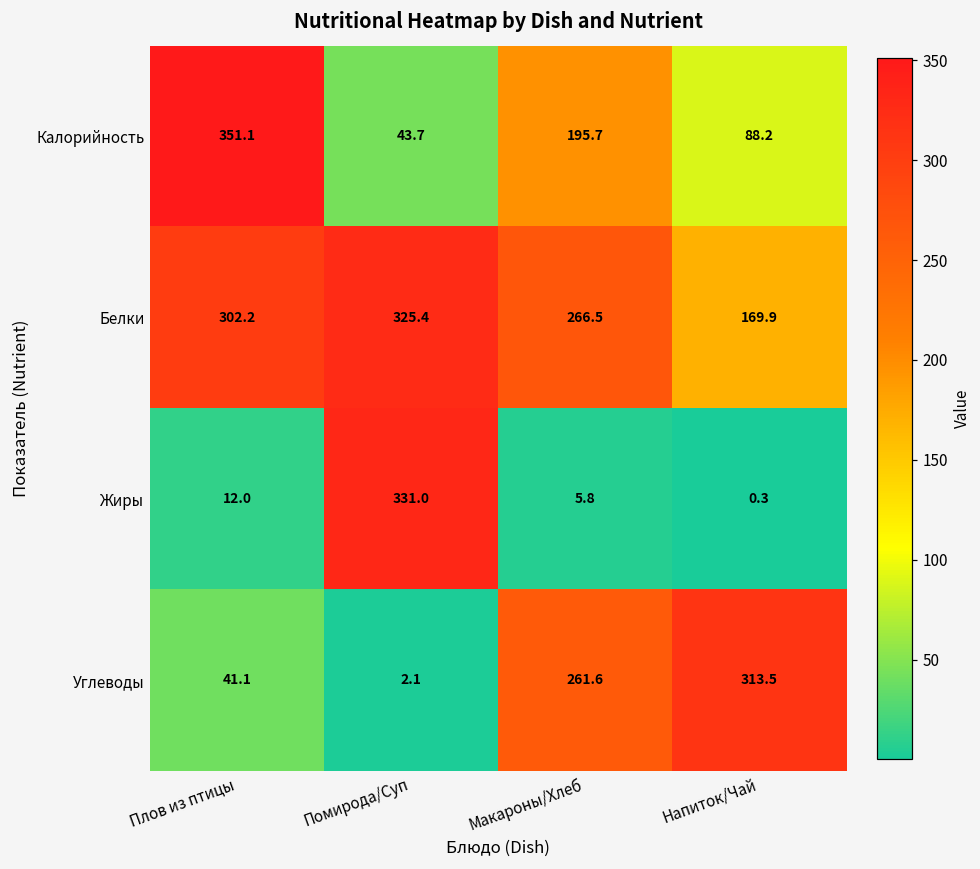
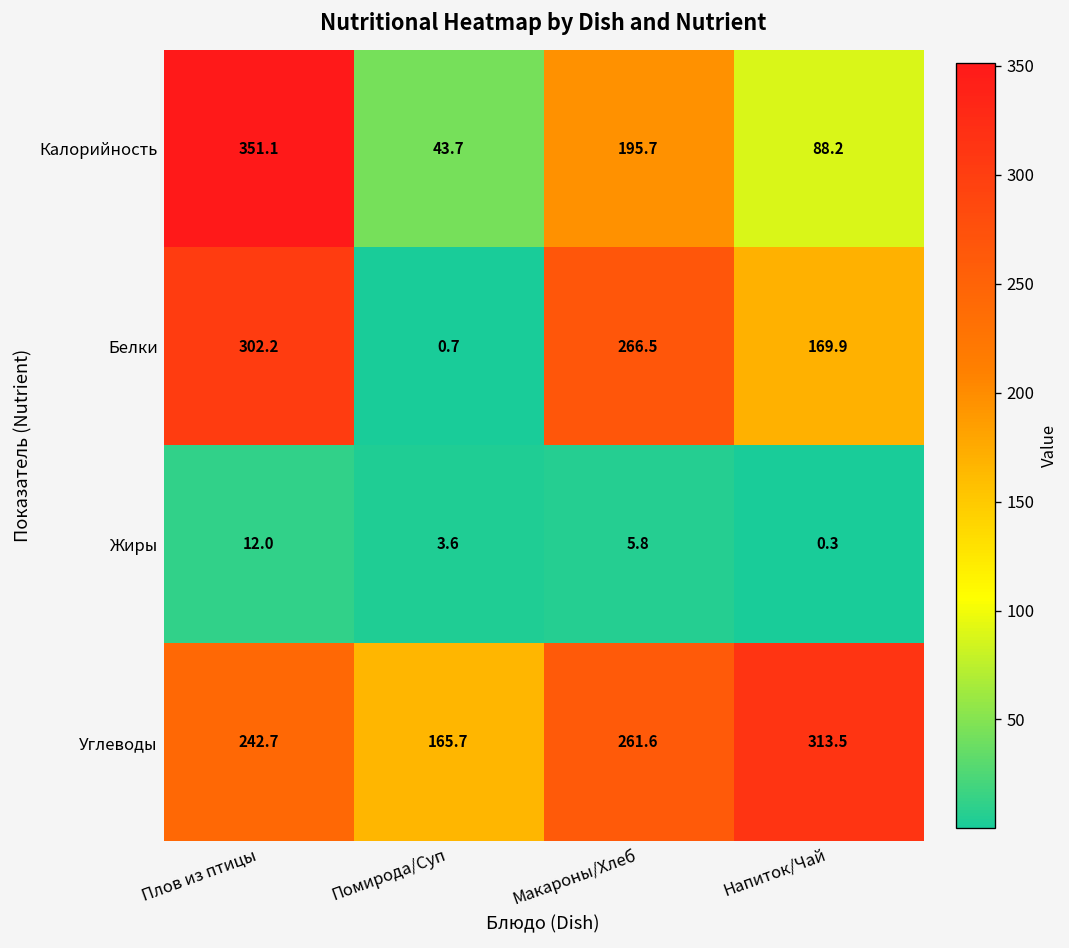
Белки, Помирода/Суп: 325.4 -> 0.7
Жиры, Помирода/Суп: 331.0 -> 3.6
Углеводы, Плов из птицы: 41.1 -> 242.7
Углеводы, Помирода/Суп: 2.1 -> 165.7
